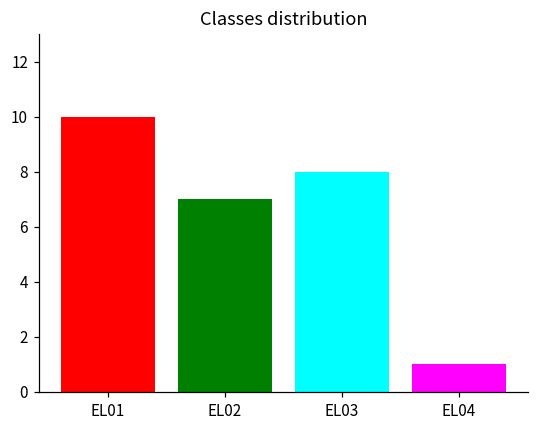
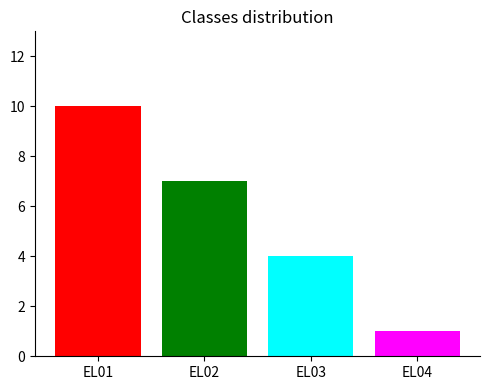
EL03: 8 -> 4
